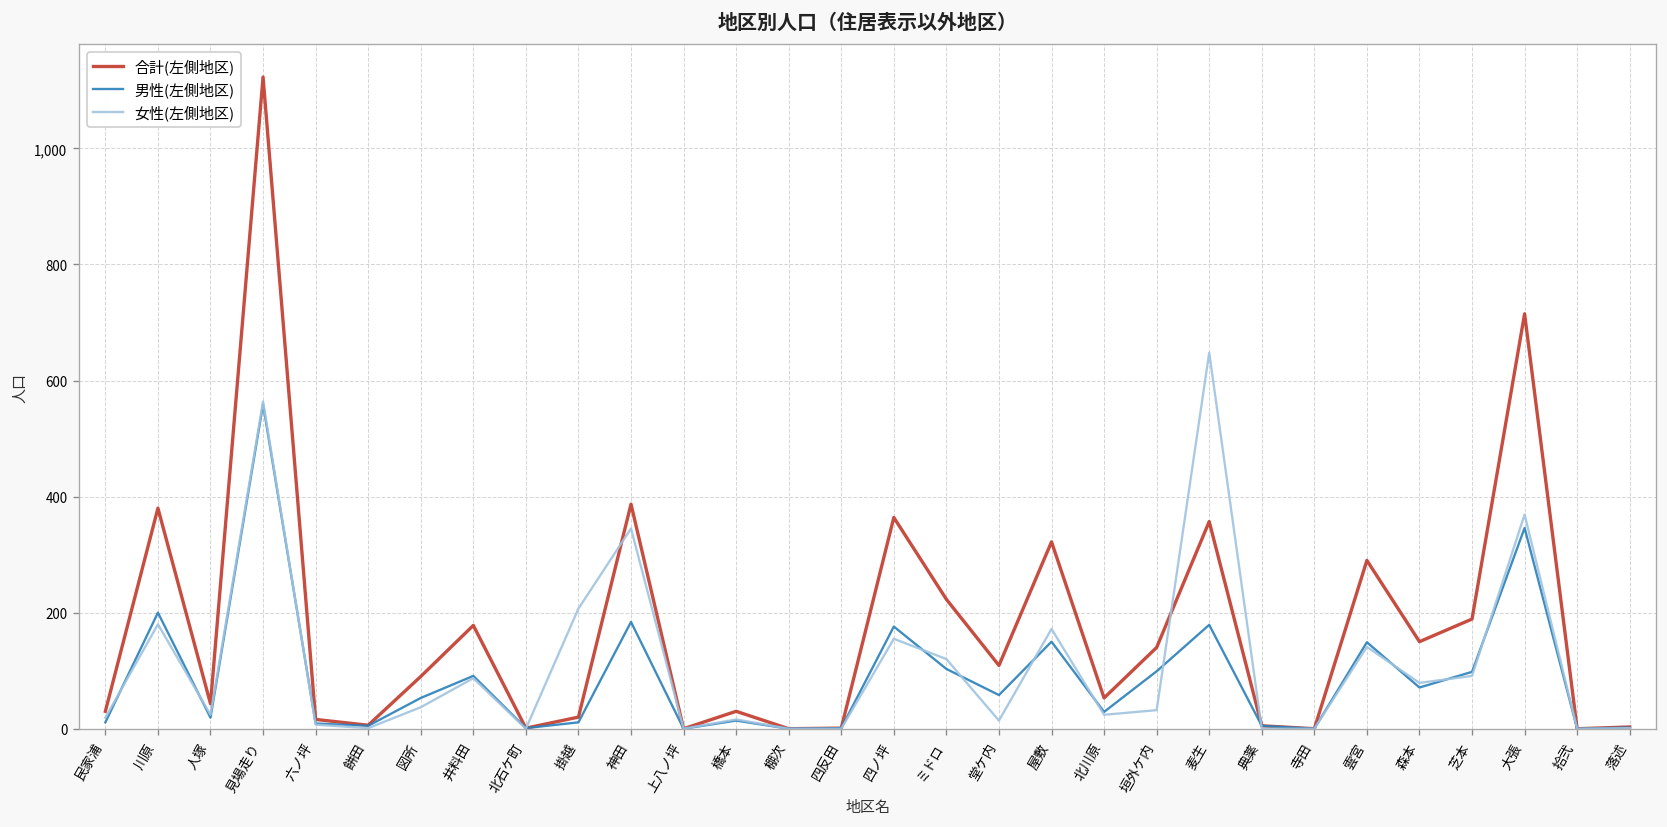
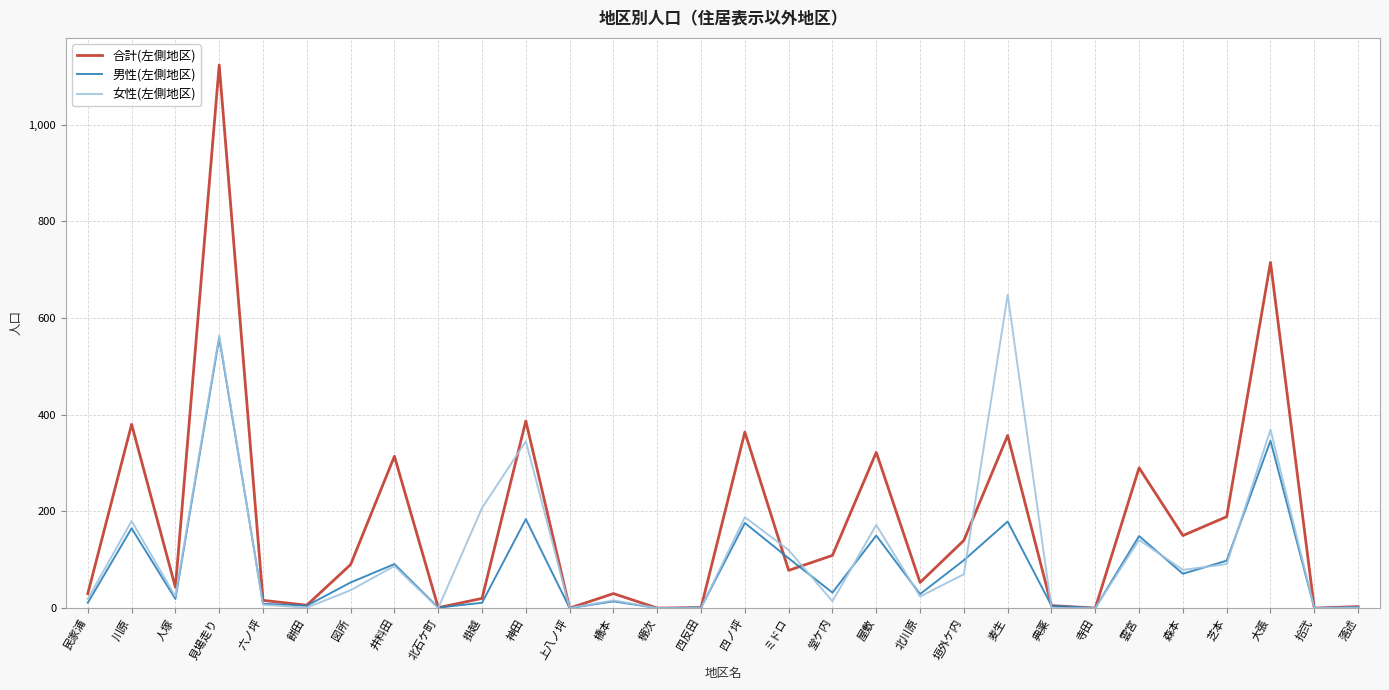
男性(左側地区), 川原: 200 -> 170
合計(左側地区), 井料田: 180 -> 310
女性(左側地区), 四ノ坪: 160 -> 190
合計(左側地区), ミドロ: 220 -> 80
男性(左側地区), 堂ケ内: 60 -> 30
女性(左側地区), 垣外ケ内: 30 -> 70
